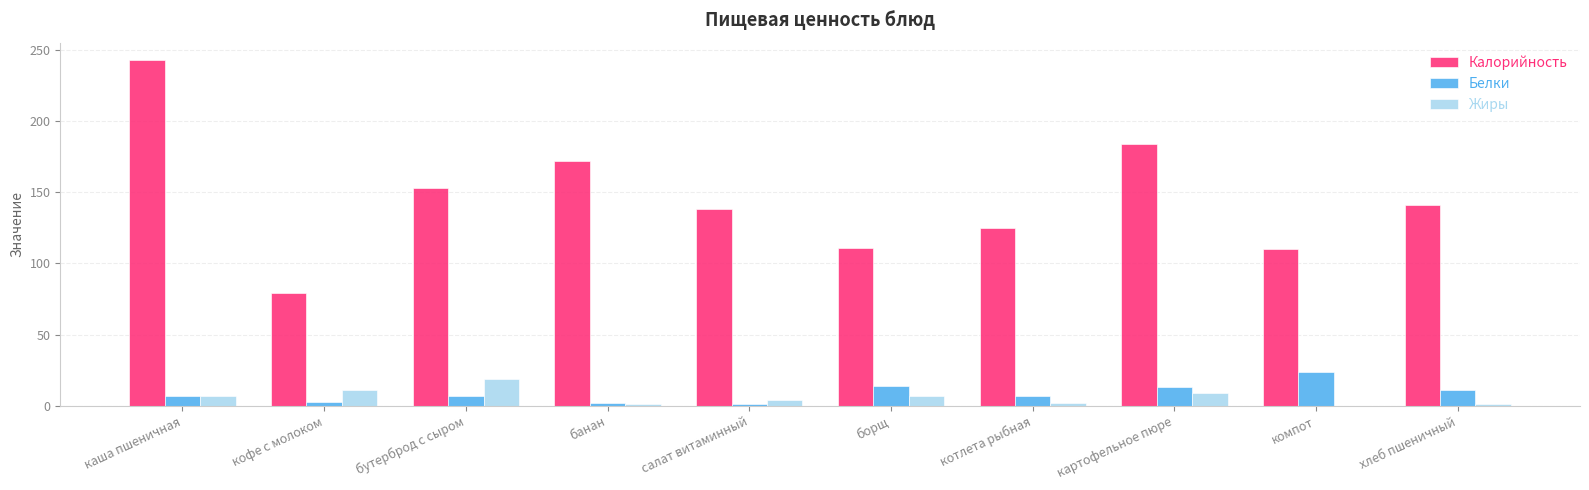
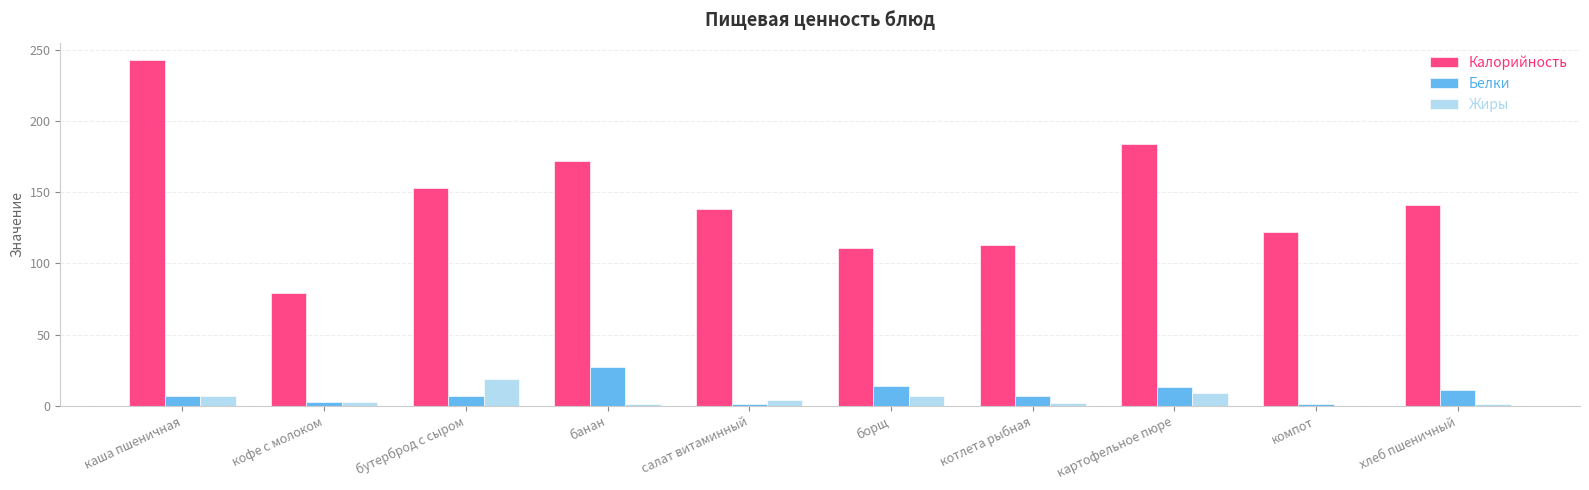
Жиры, кофе с молоком: 11 -> 3
Белки, банан: 2 -> 27
Калорийность, котлета рыбная: 125 -> 113
Калорийность, компот: 110 -> 122
Белки, компот: 24 -> 1
